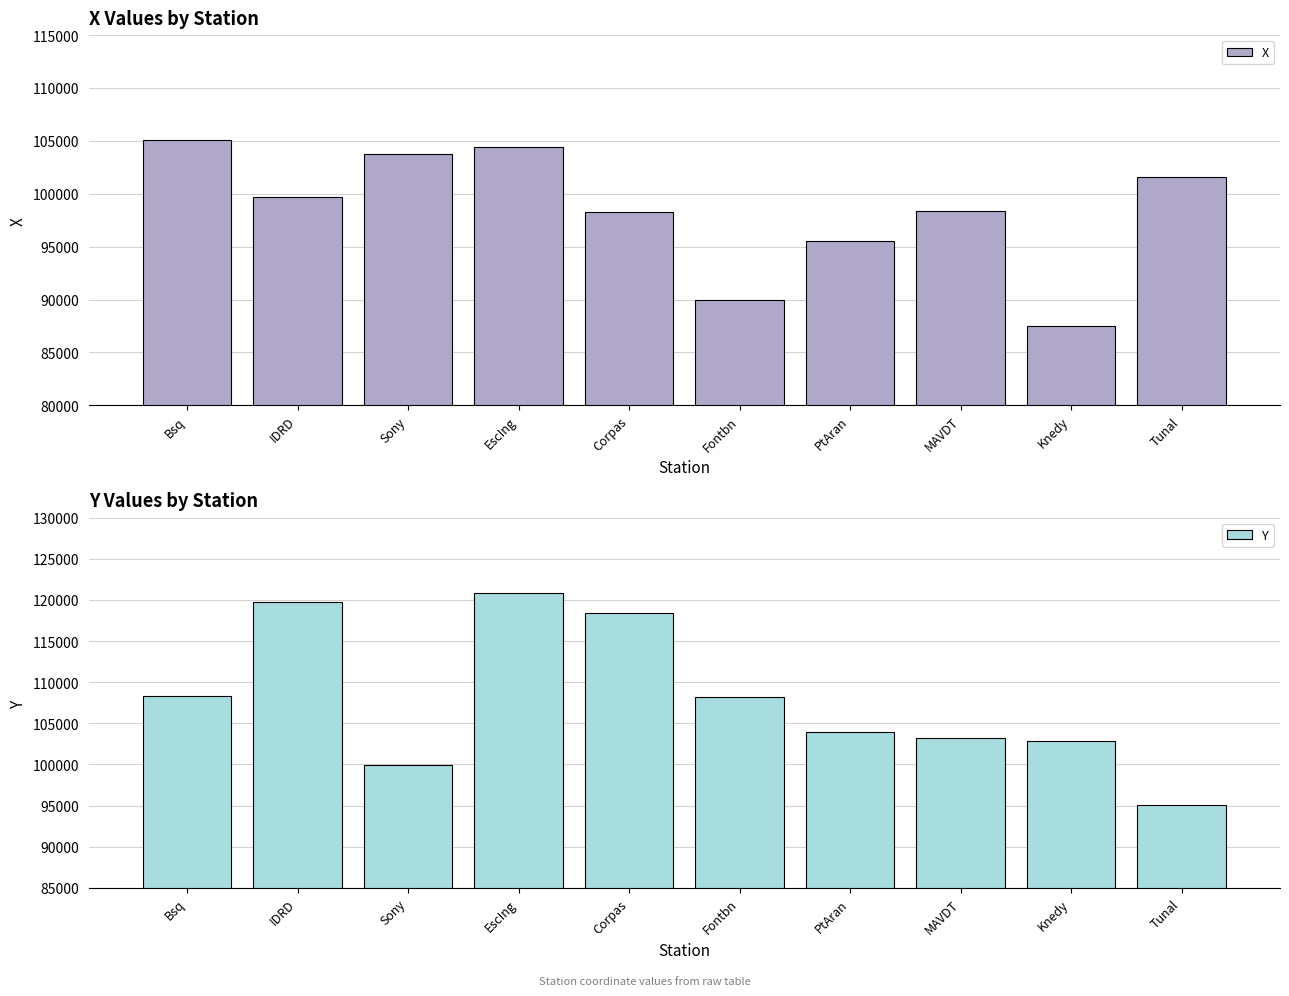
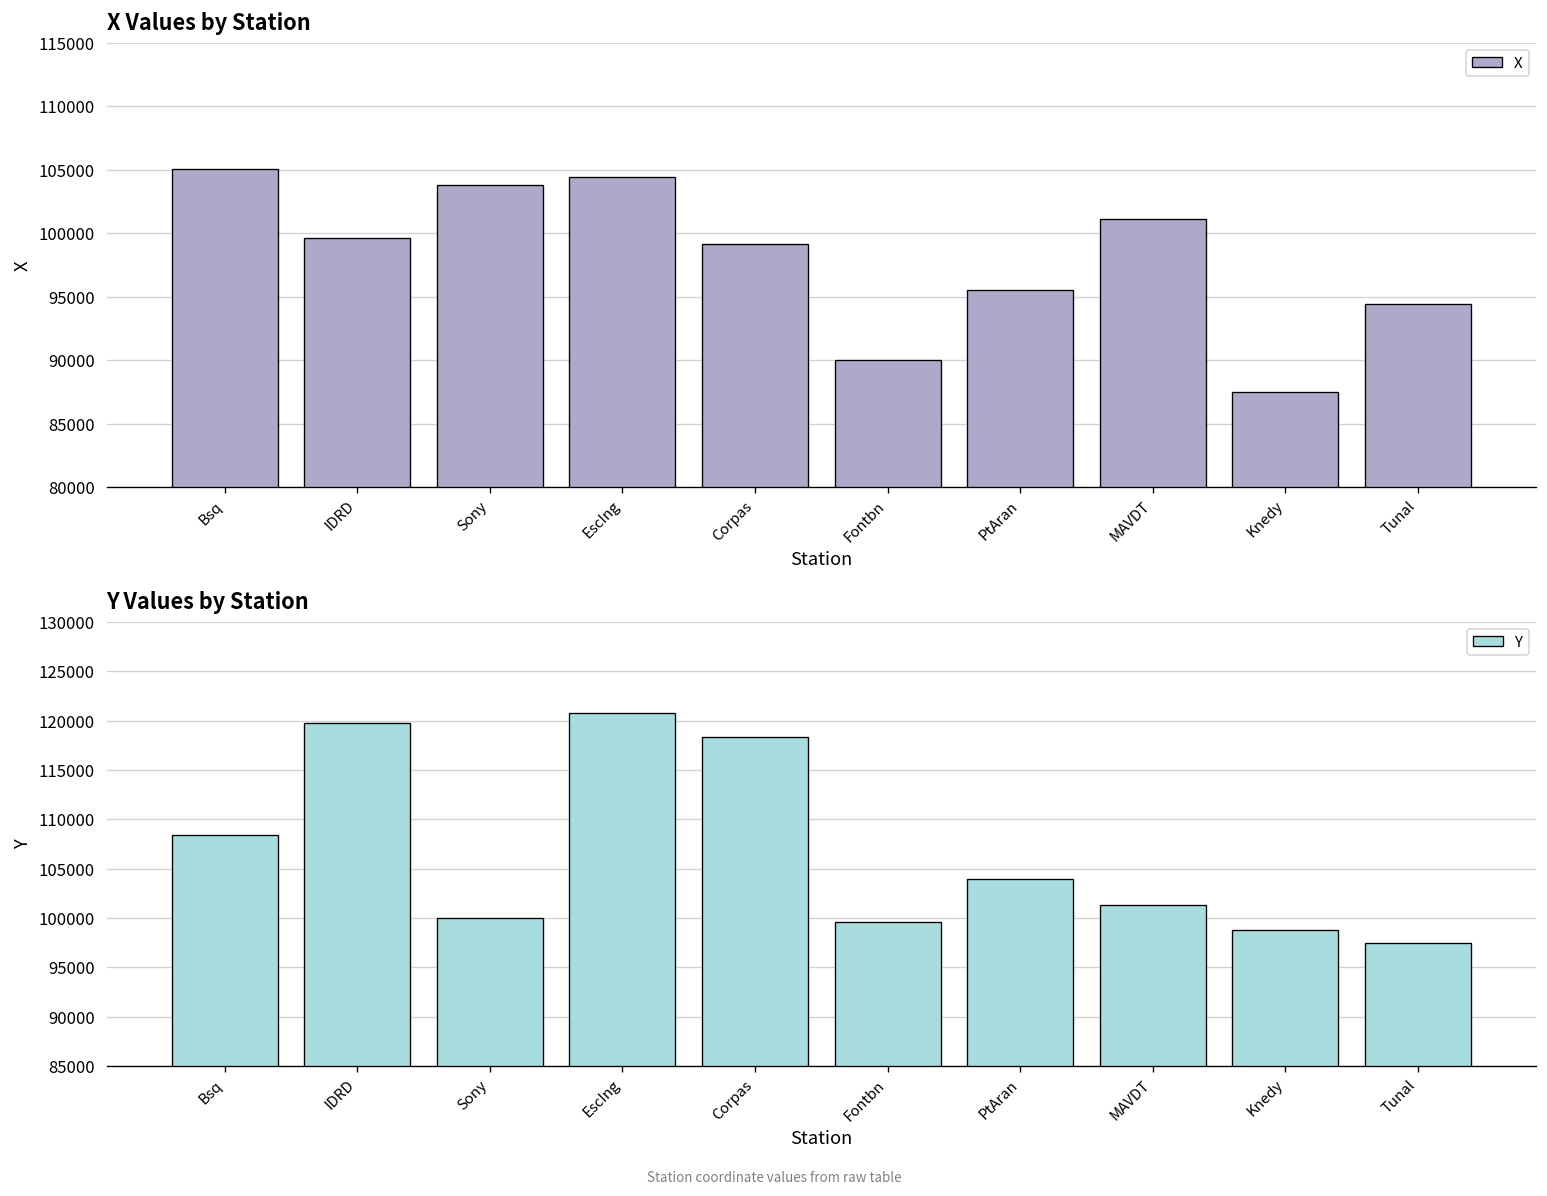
X Values by Station, Corpas: 98200 -> 99100
X Values by Station, MAVDT: 98400 -> 101100
X Values by Station, Tunal: 101600 -> 94400
Y Values by Station, Fontbn: 108000 -> 100000
Y Values by Station, MAVDT: 103000 -> 101000
Y Values by Station, Knedy: 103000 -> 99000
Y Values by Station, Tunal: 95000 -> 97000
